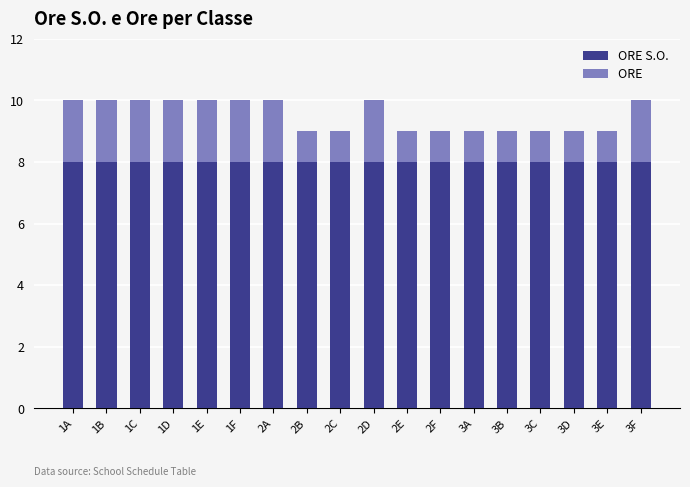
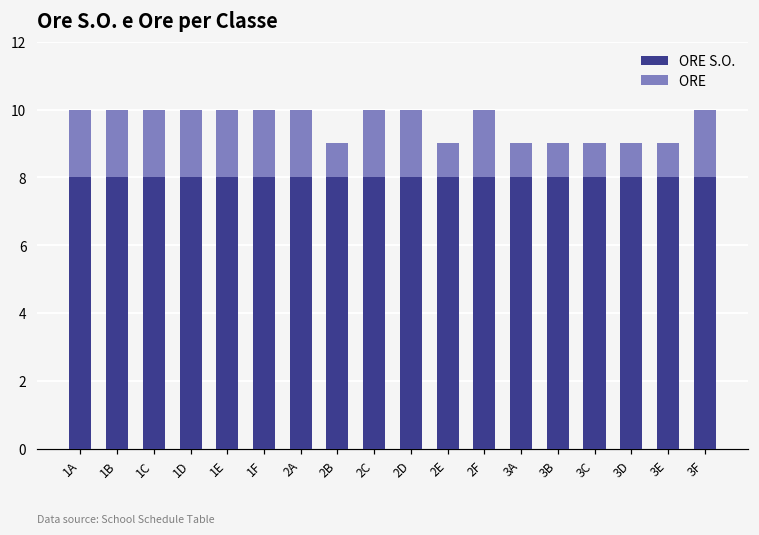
ORE, 2C: 1 -> 2
ORE, 2F: 1 -> 2
